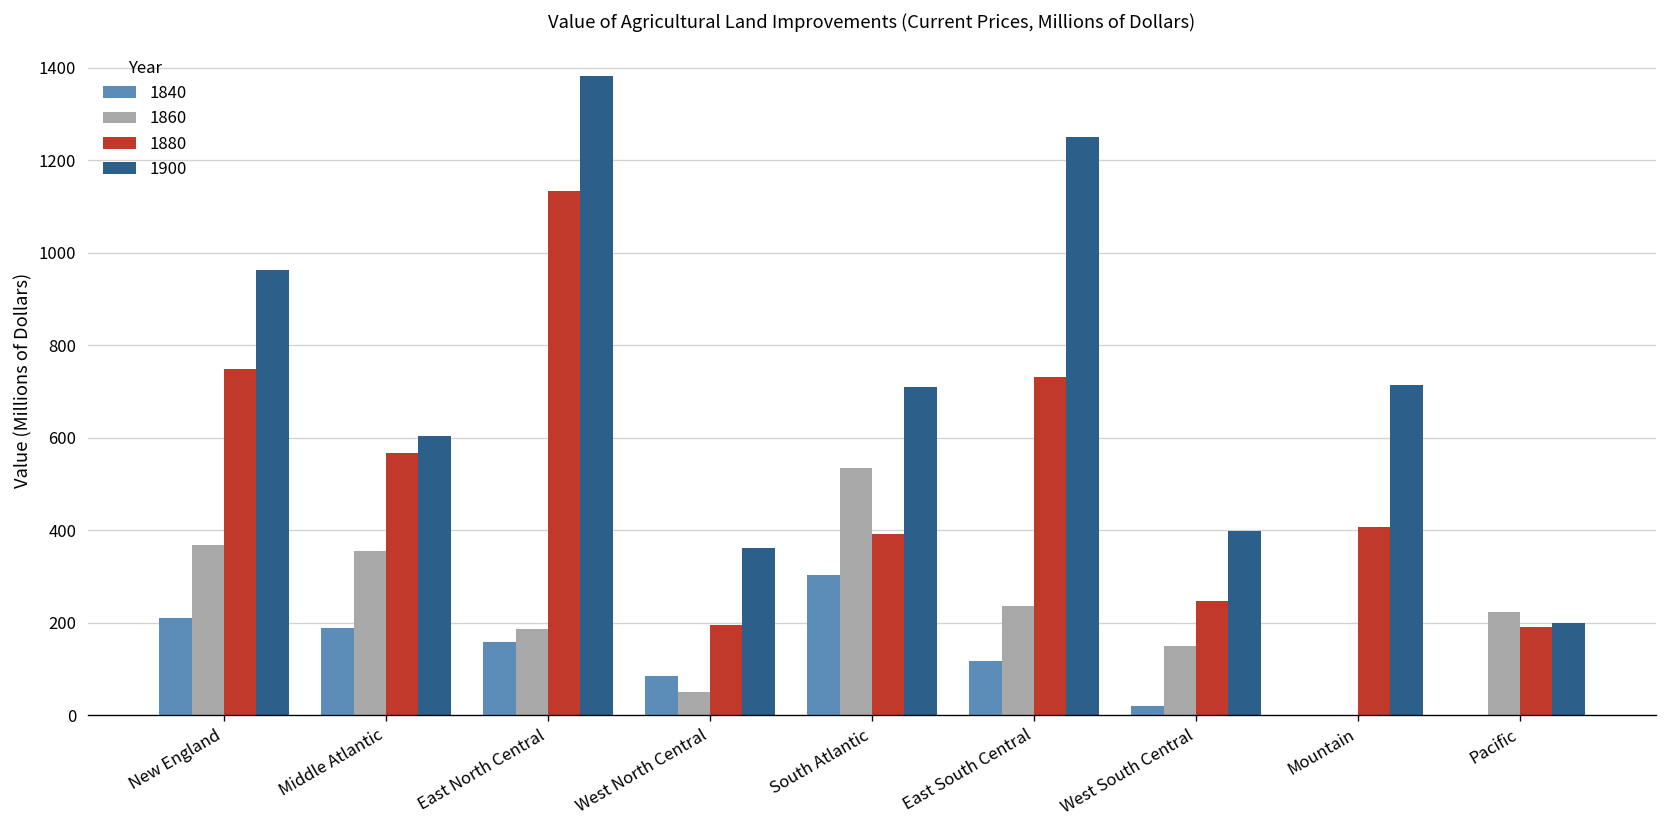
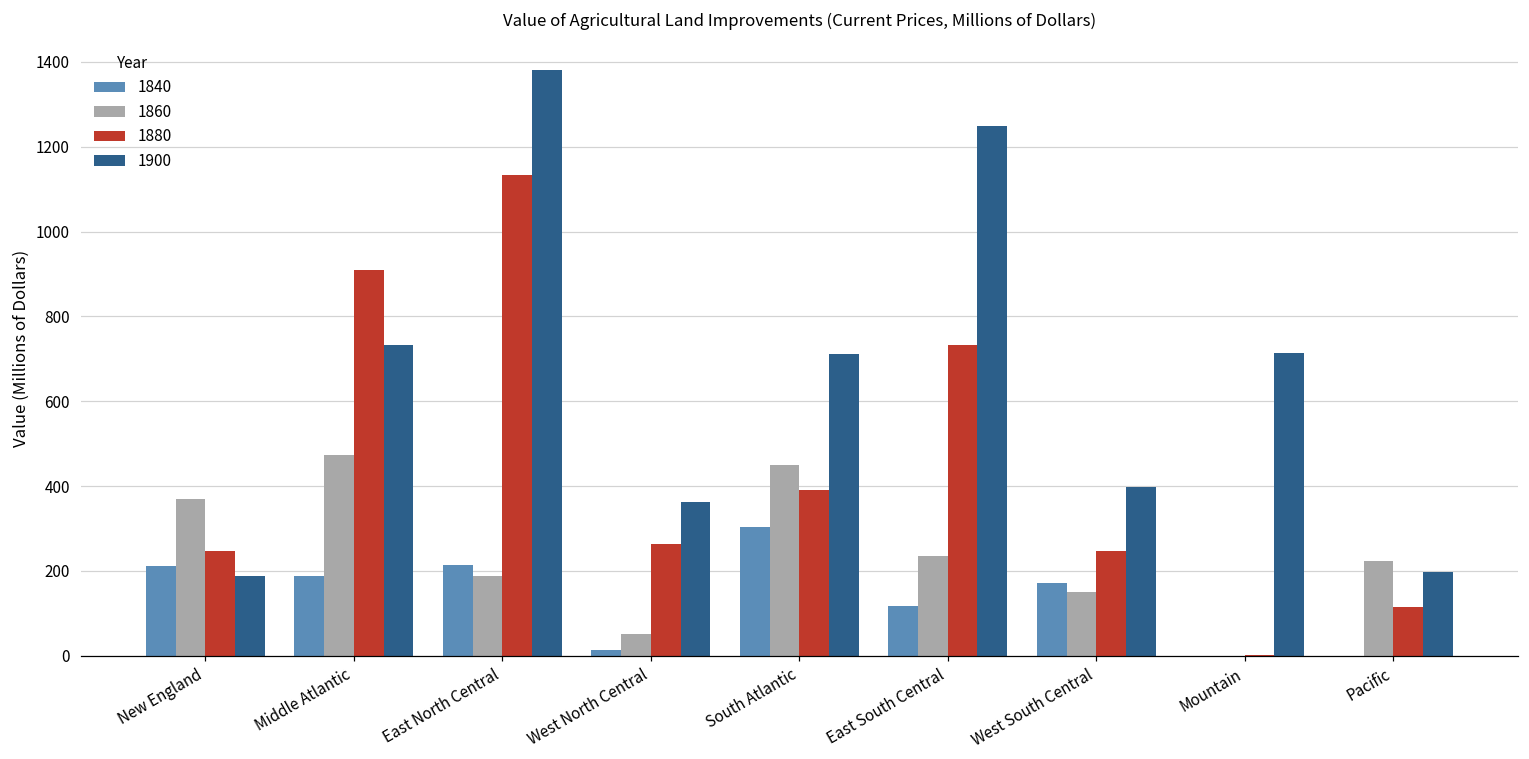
1880, New England: 750 -> 250
1900, New England: 960 -> 190
1860, Middle Atlantic: 360 -> 470
1880, Middle Atlantic: 570 -> 910
1900, Middle Atlantic: 600 -> 730
1840, East North Central: 160 -> 210
1840, West North Central: 90 -> 10
1880, West North Central: 200 -> 260
1860, South Atlantic: 540 -> 450
1840, West South Central: 20 -> 170
1880, Mountain: 410 -> 0
1880, Pacific: 190 -> 120
